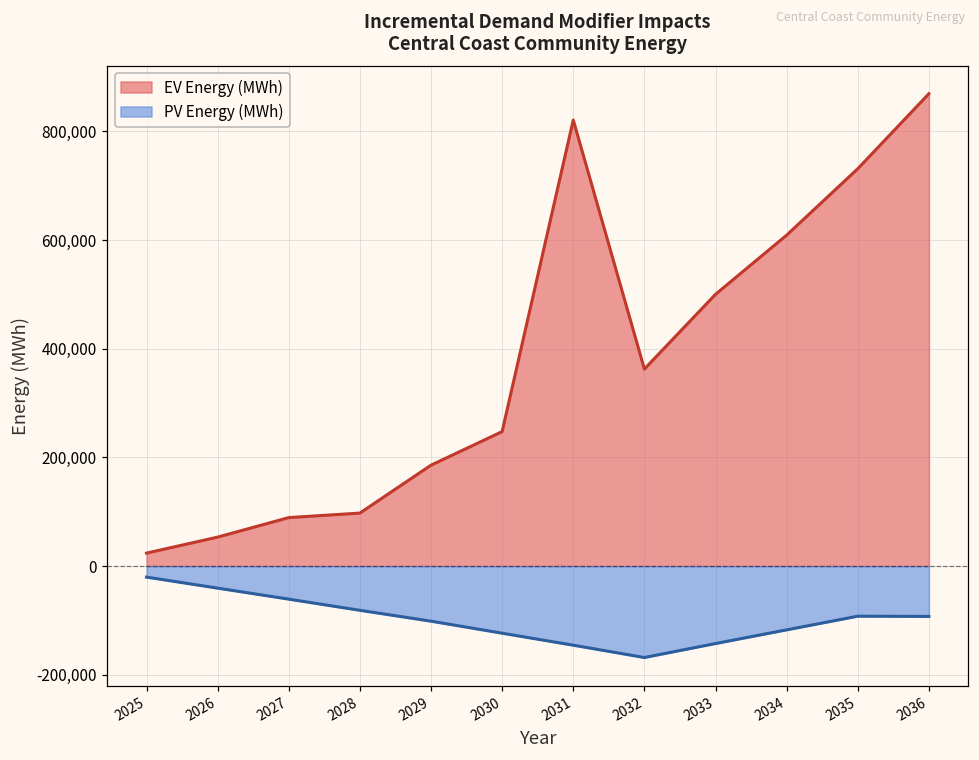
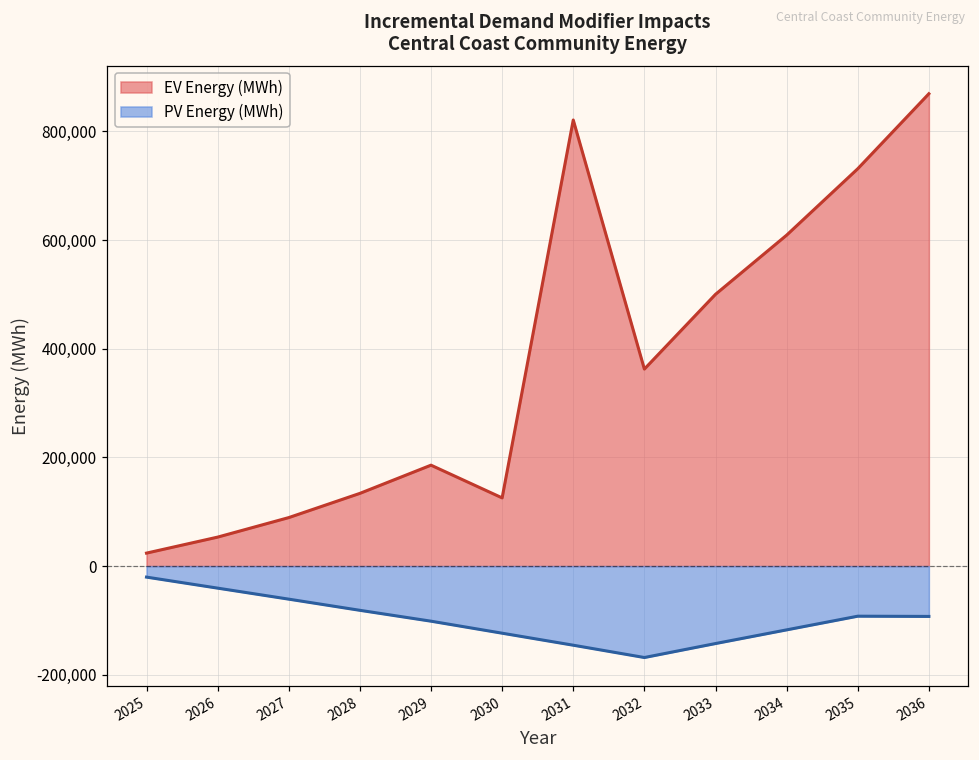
EV Energy (MWh), 2028: 100,000 -> 130,000
EV Energy (MWh), 2030: 250,000 -> 130,000
